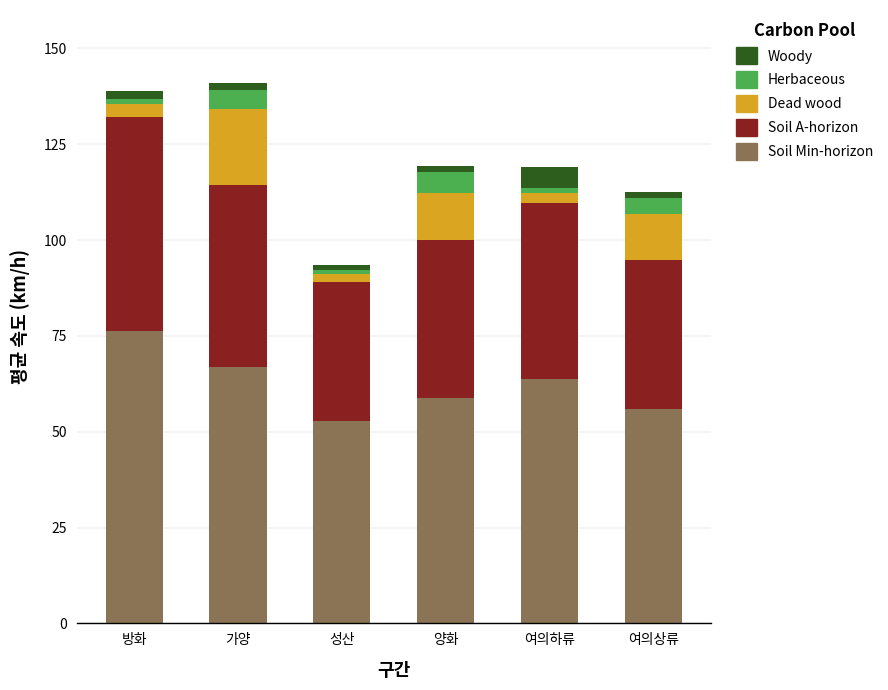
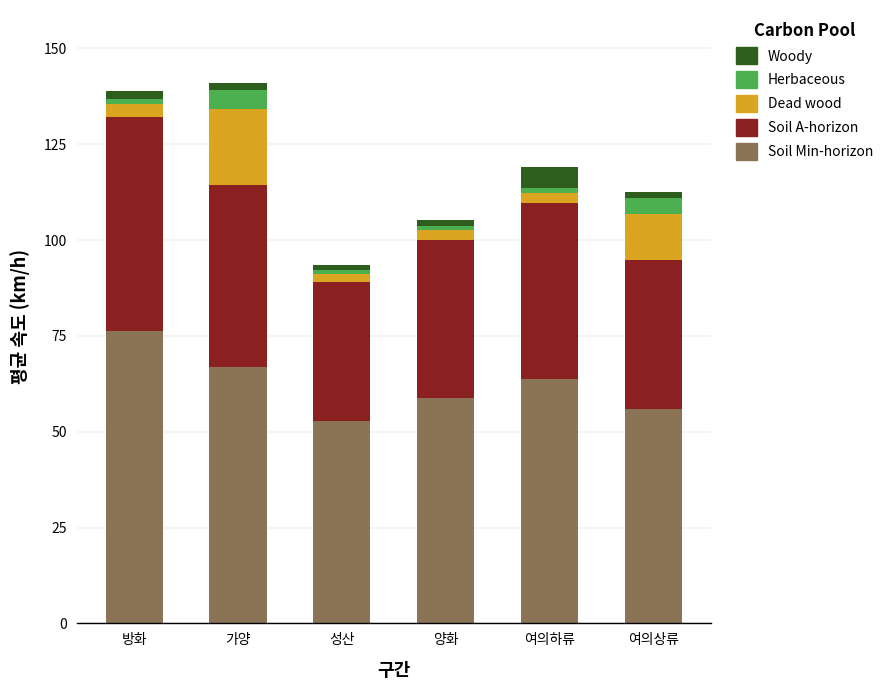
Dead wood, 양화: 12 -> 2
Herbaceous, 양화: 6 -> 1
